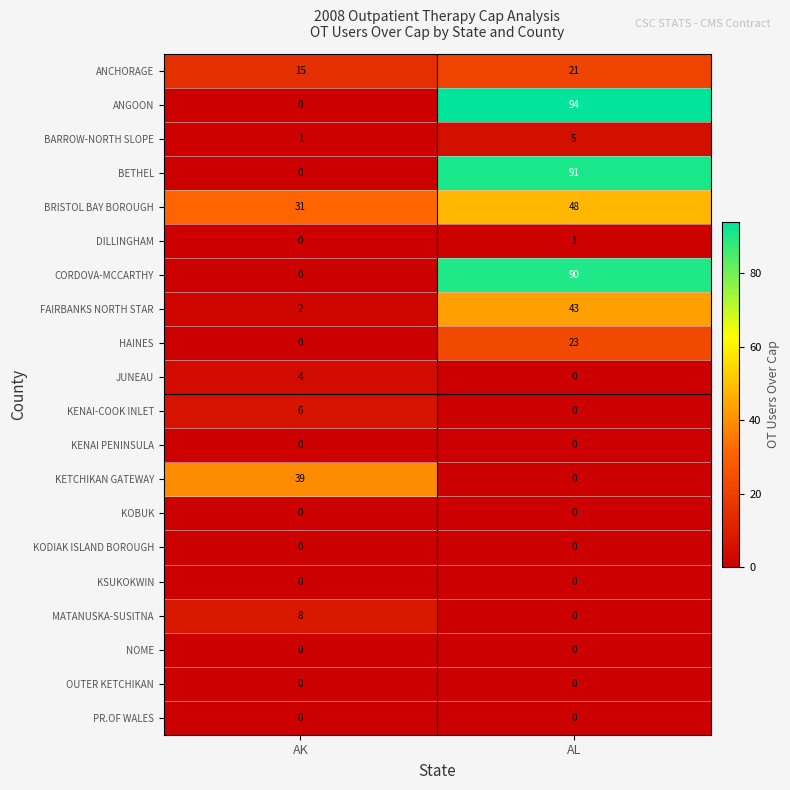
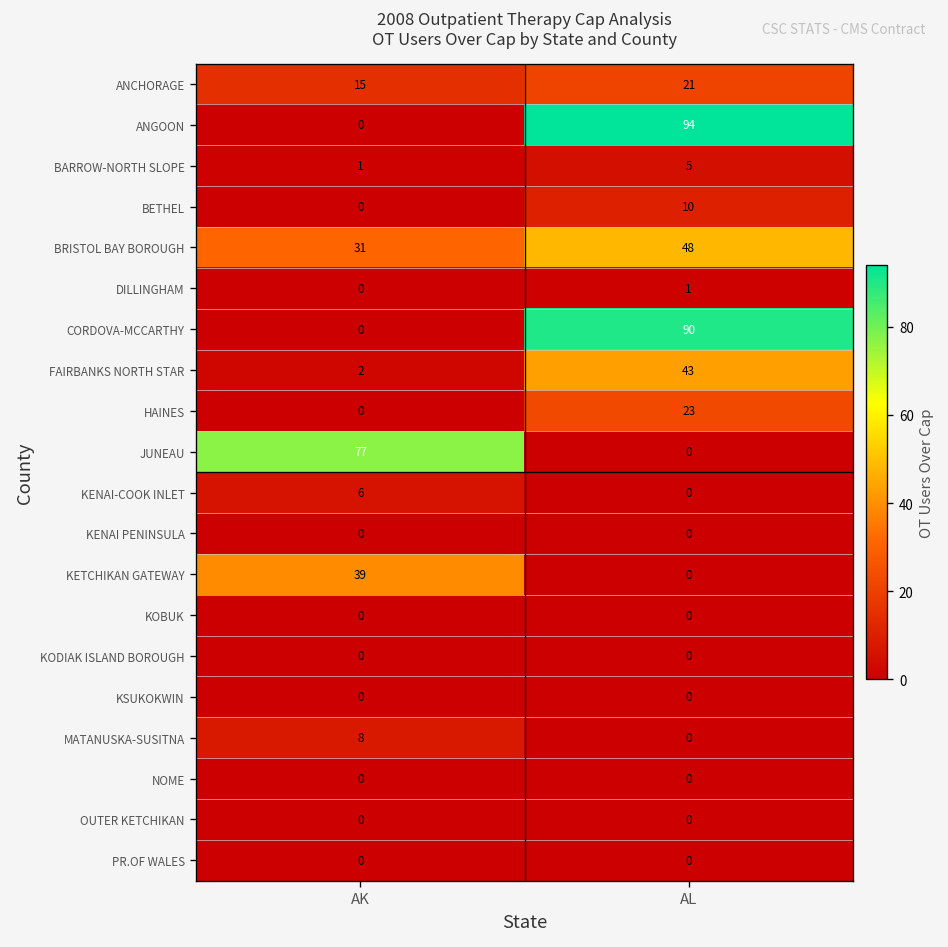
BETHEL, AL: 91 -> 10
JUNEAU, AK: 4 -> 77
